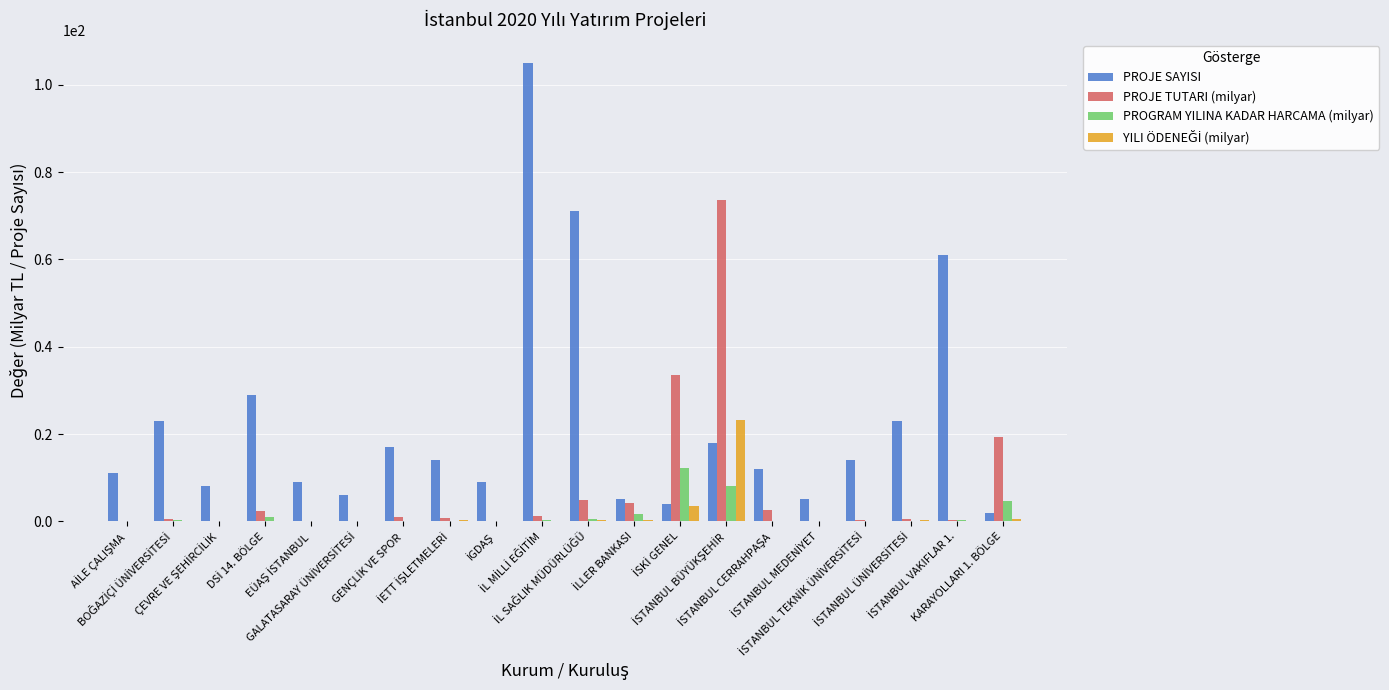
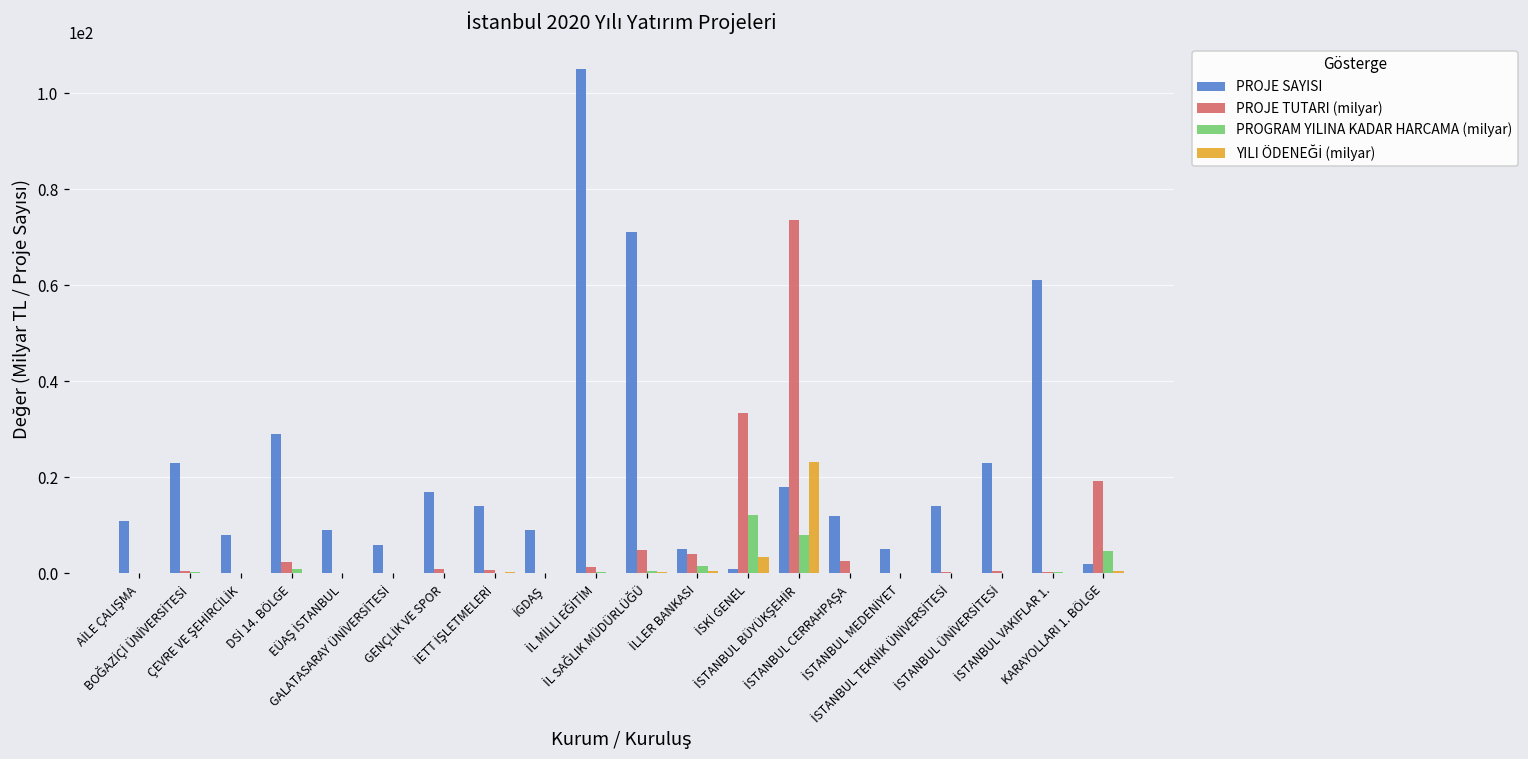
PROJE SAYISI, İSKİ GENEL: 4 -> 1
